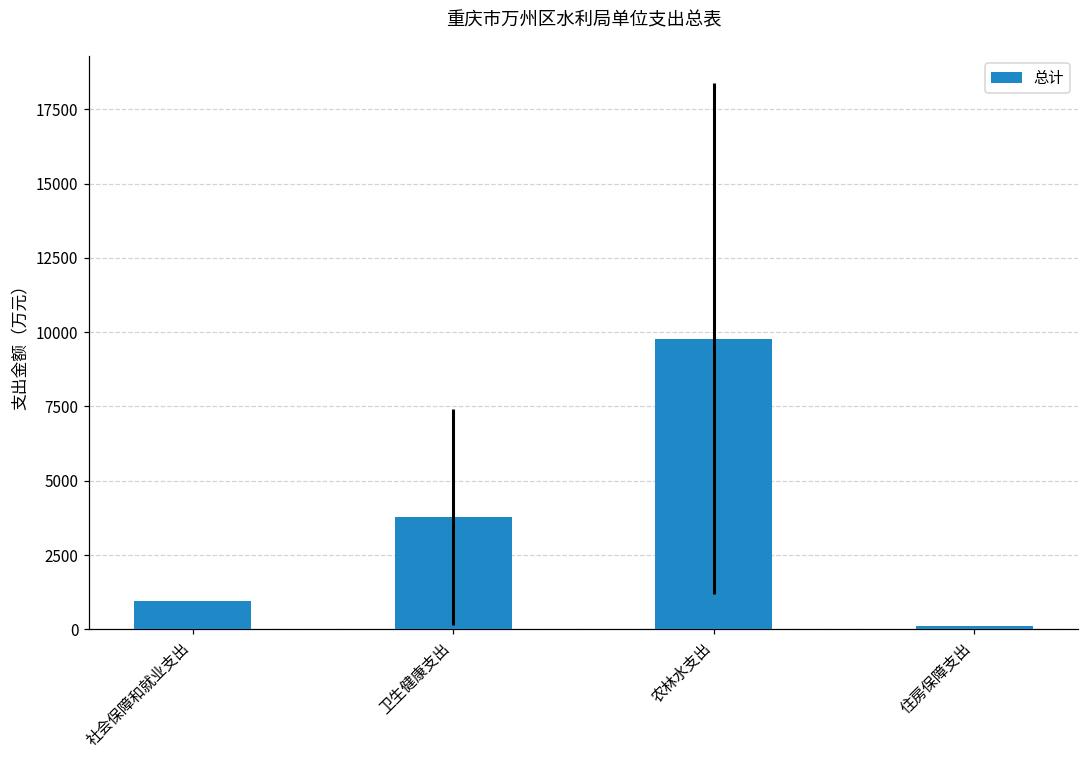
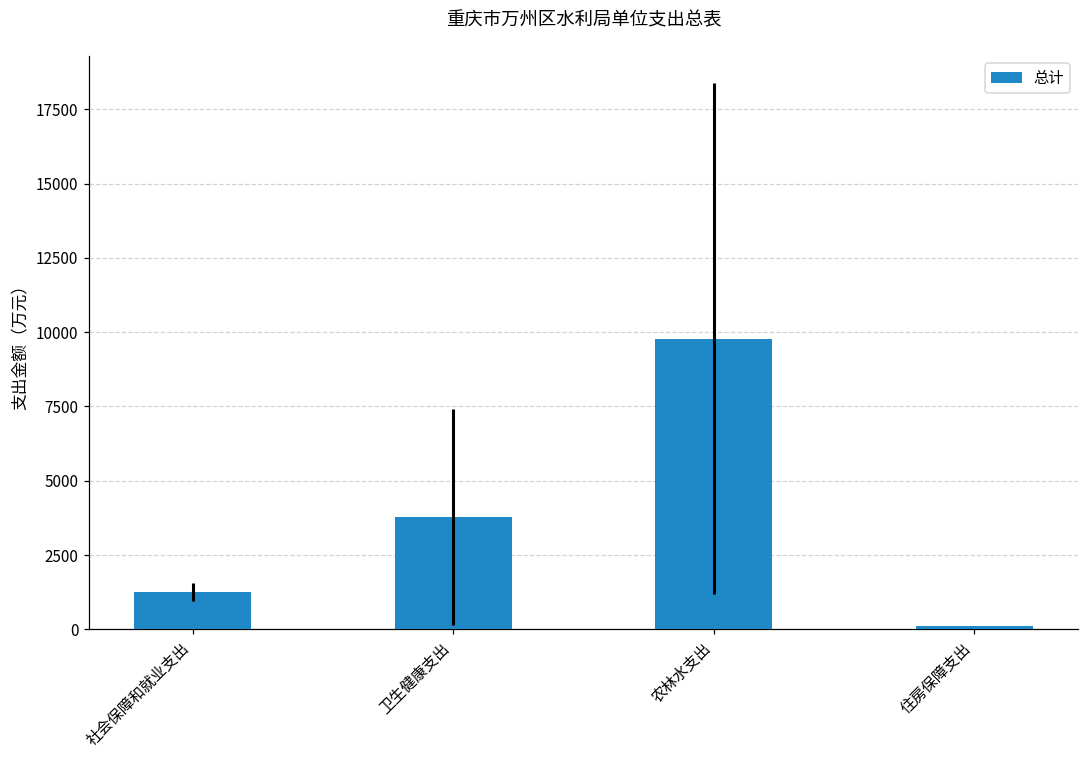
社会保障和就业支出: 900 -> 1300
